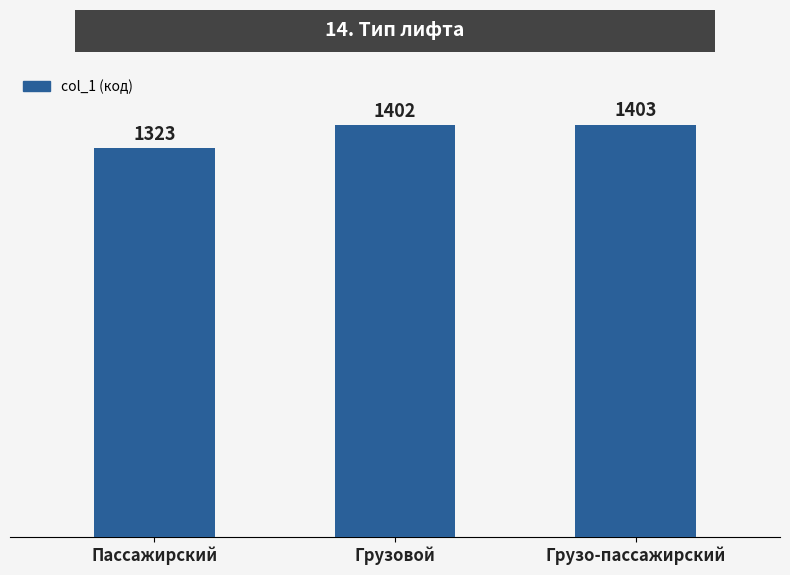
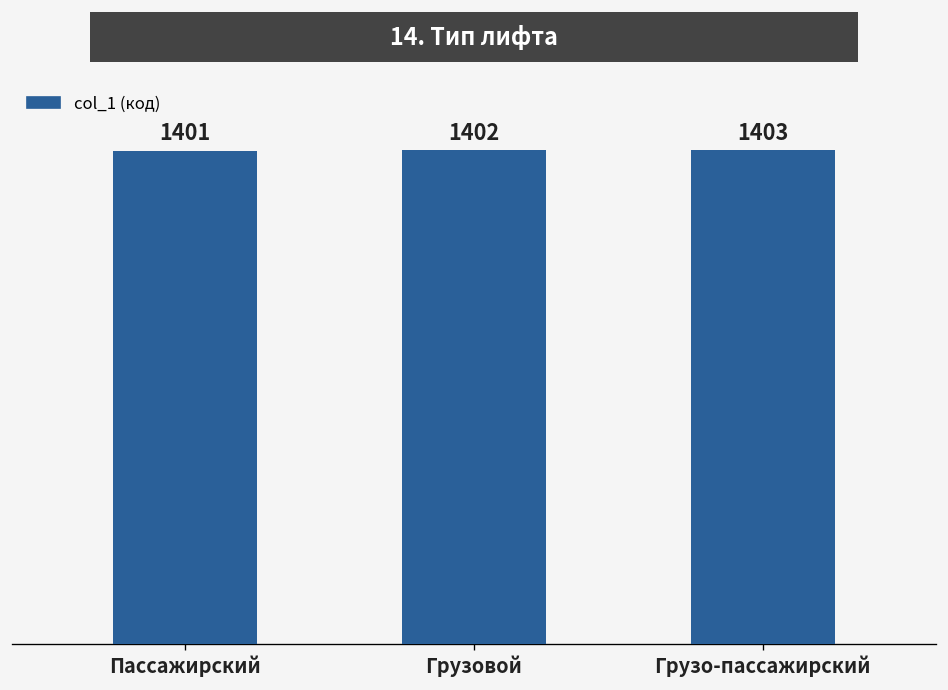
Пассажирский: 1323 -> 1401
